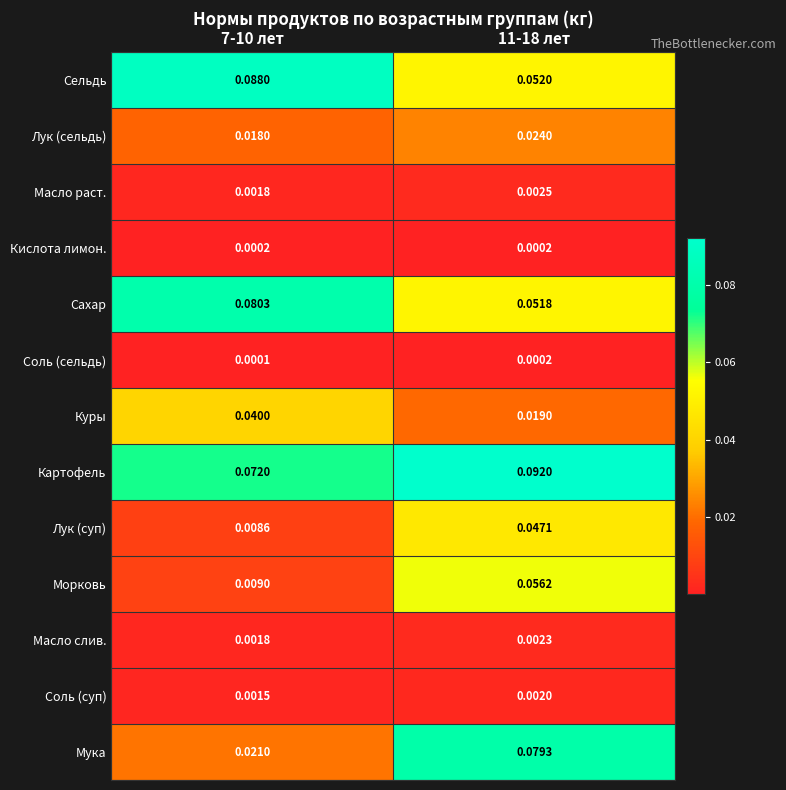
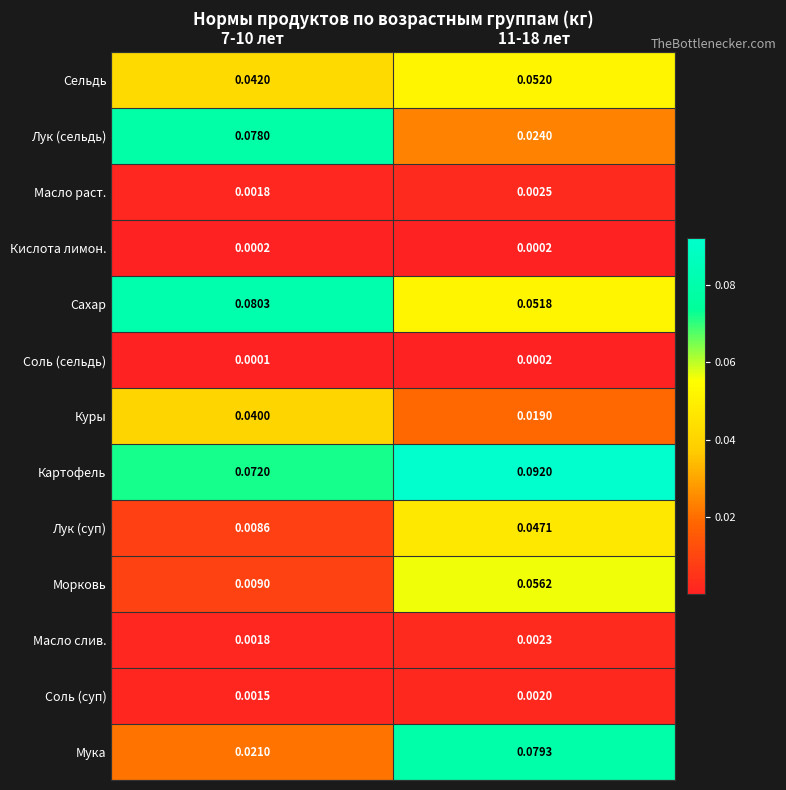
Сельдь, 7-10 лет: 0.0880 -> 0.0420
Лук (сельдь), 7-10 лет: 0.0180 -> 0.0780
